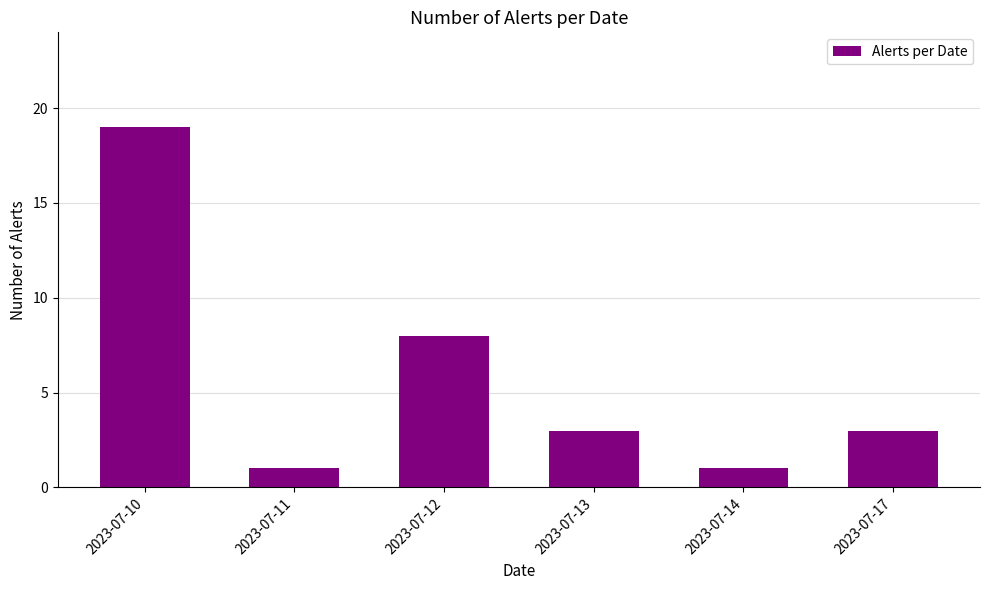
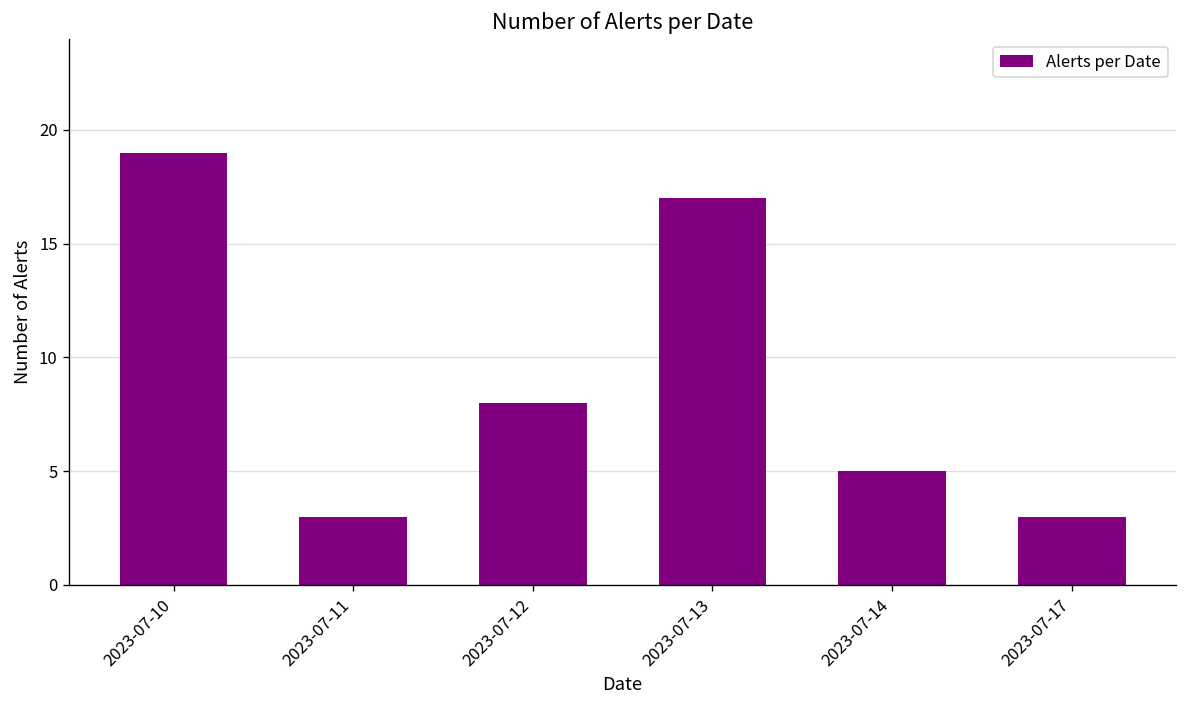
2023-07-11: 1 -> 3
2023-07-13: 3 -> 17
2023-07-14: 1 -> 5
